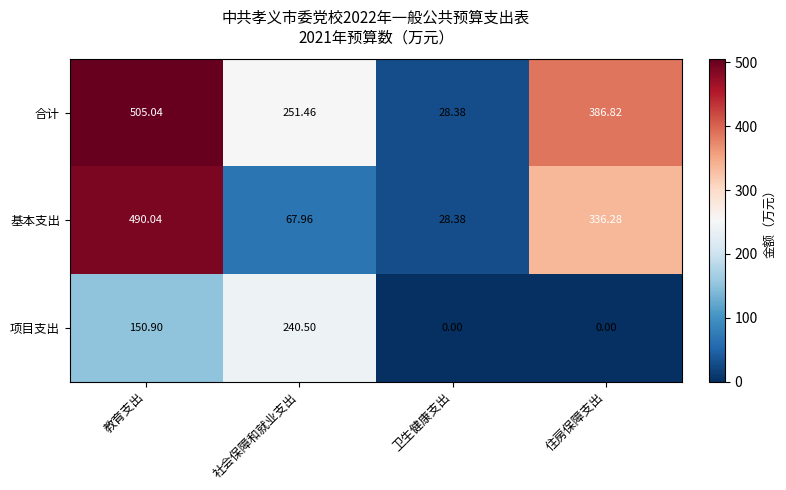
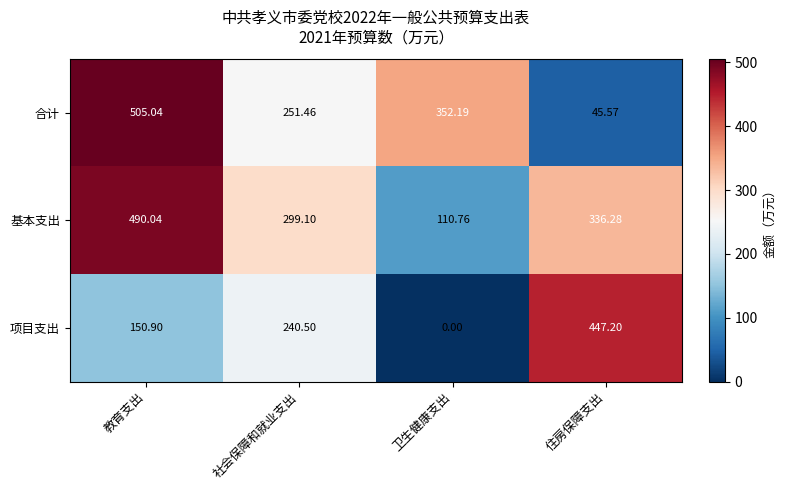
合计, 卫生健康支出: 28.38 -> 352.19
合计, 住房保障支出: 386.82 -> 45.57
基本支出, 社会保障和就业支出: 67.96 -> 299.10
基本支出, 卫生健康支出: 28.38 -> 110.76
项目支出, 住房保障支出: 0.00 -> 447.20
